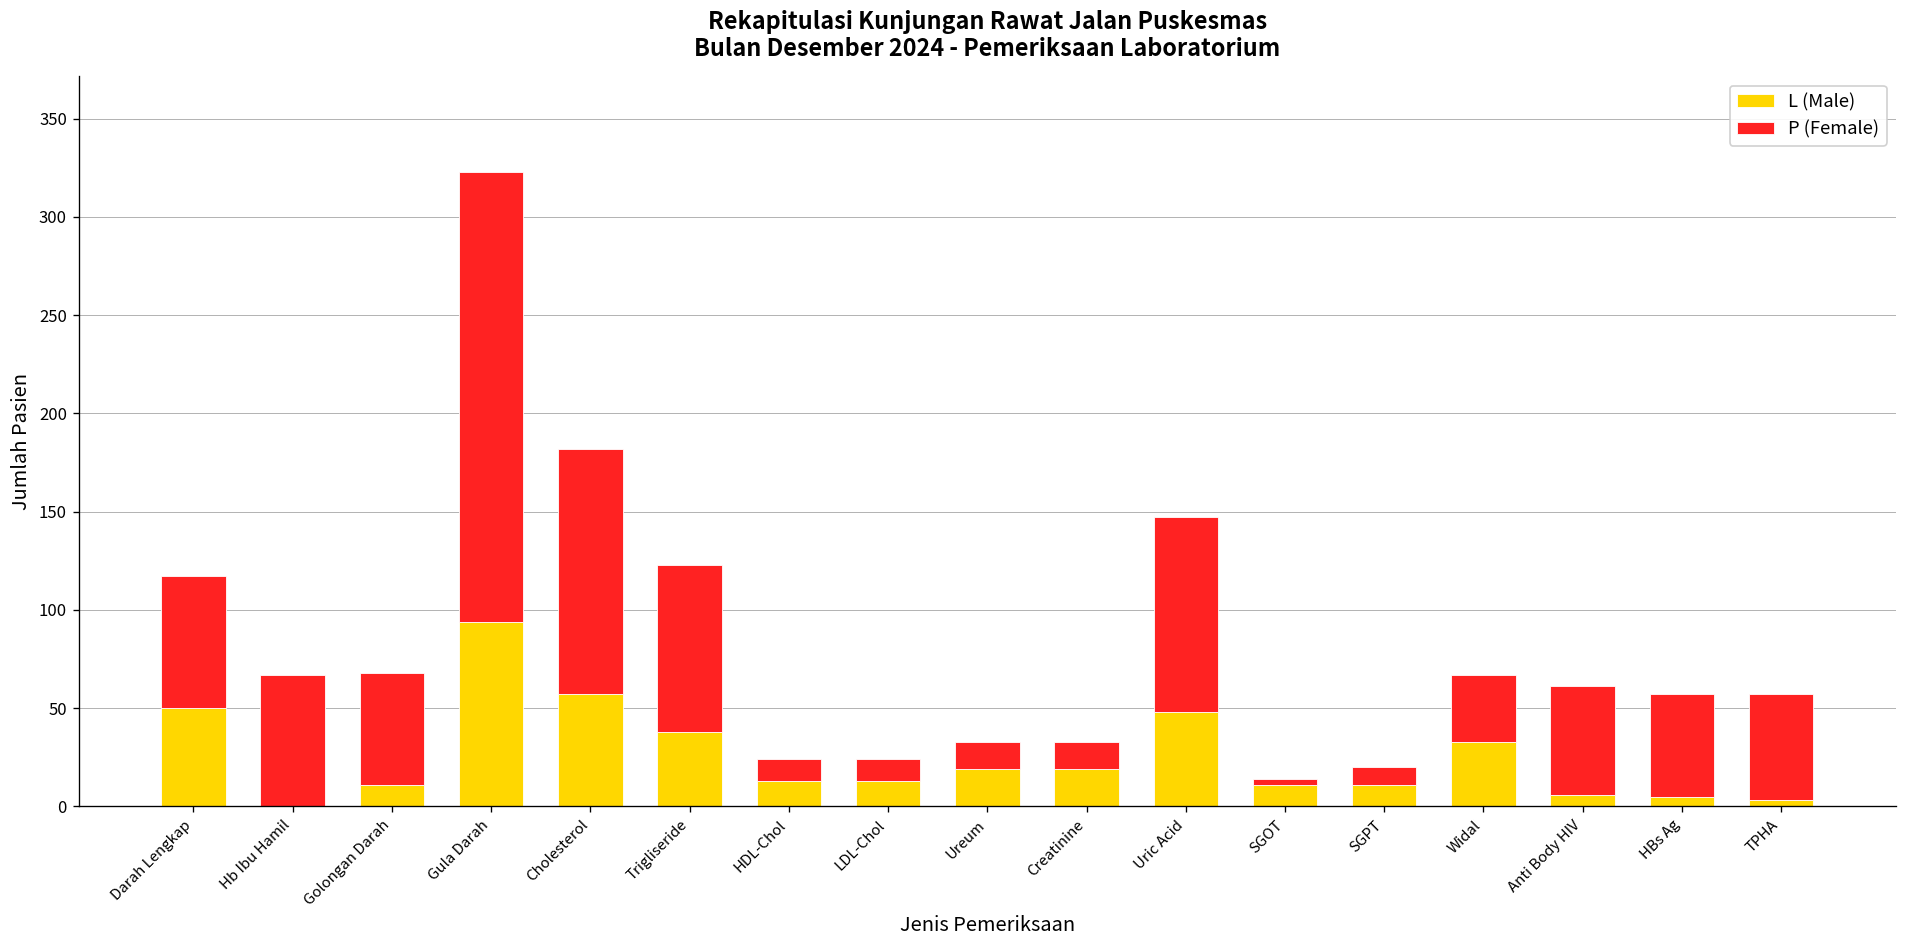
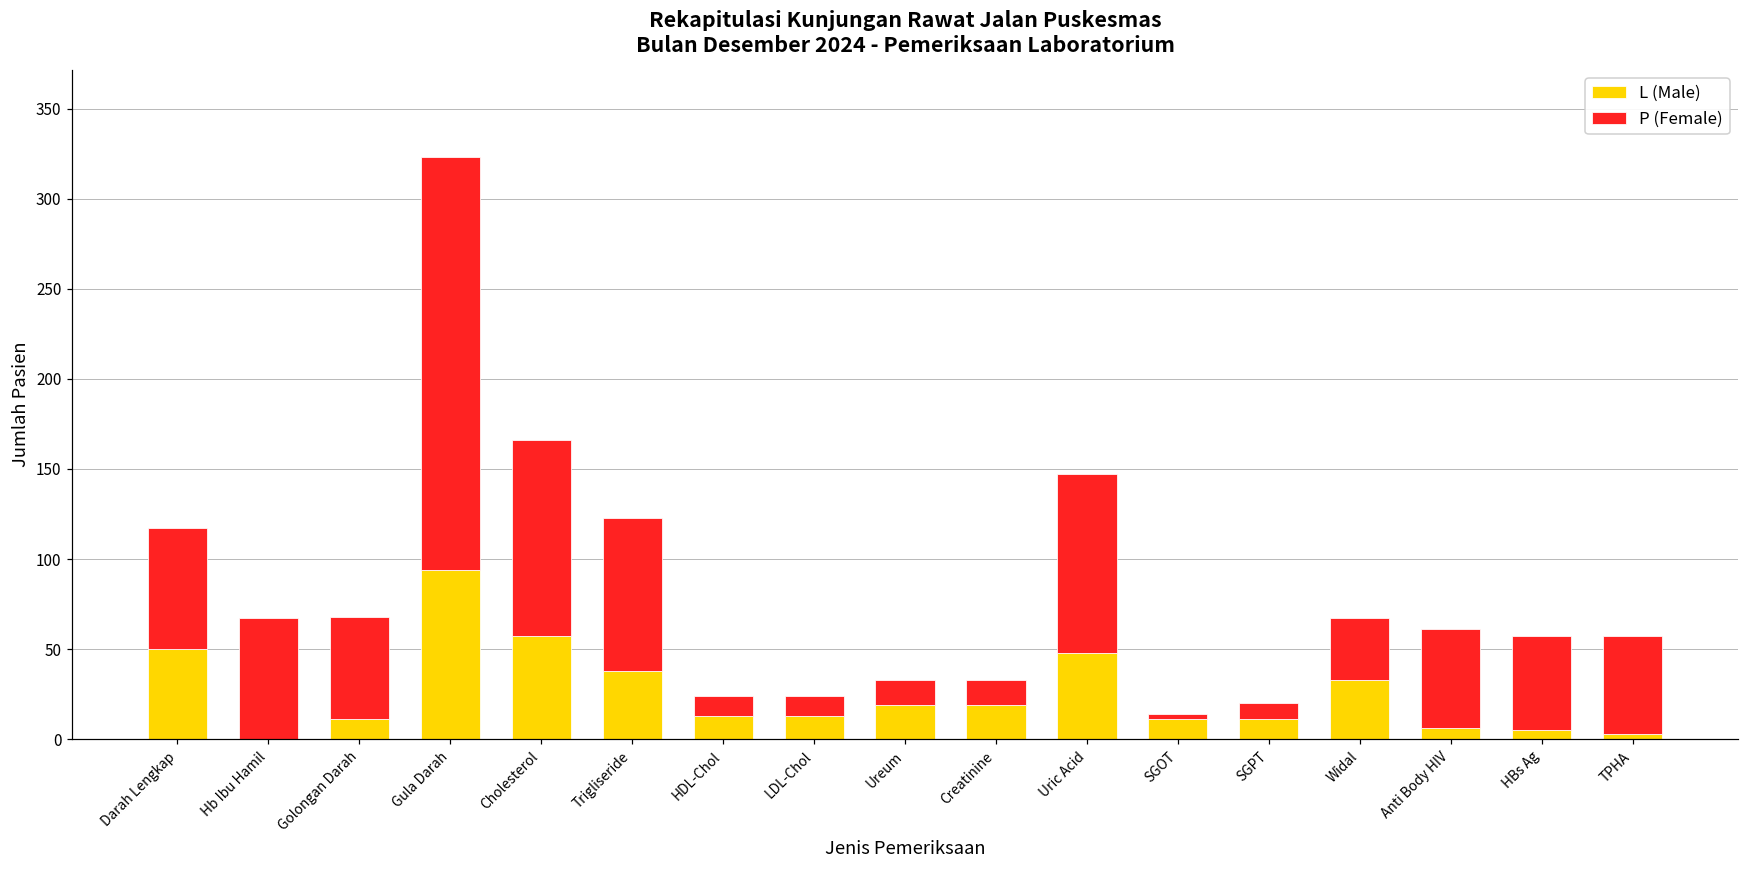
P (Female), Cholesterol: 125 -> 109
